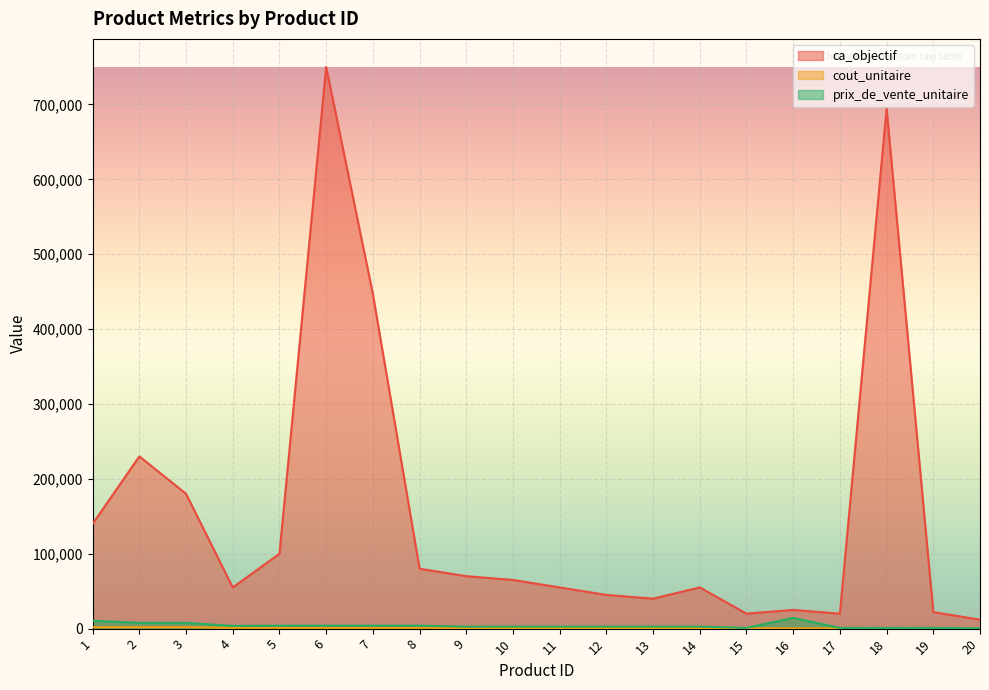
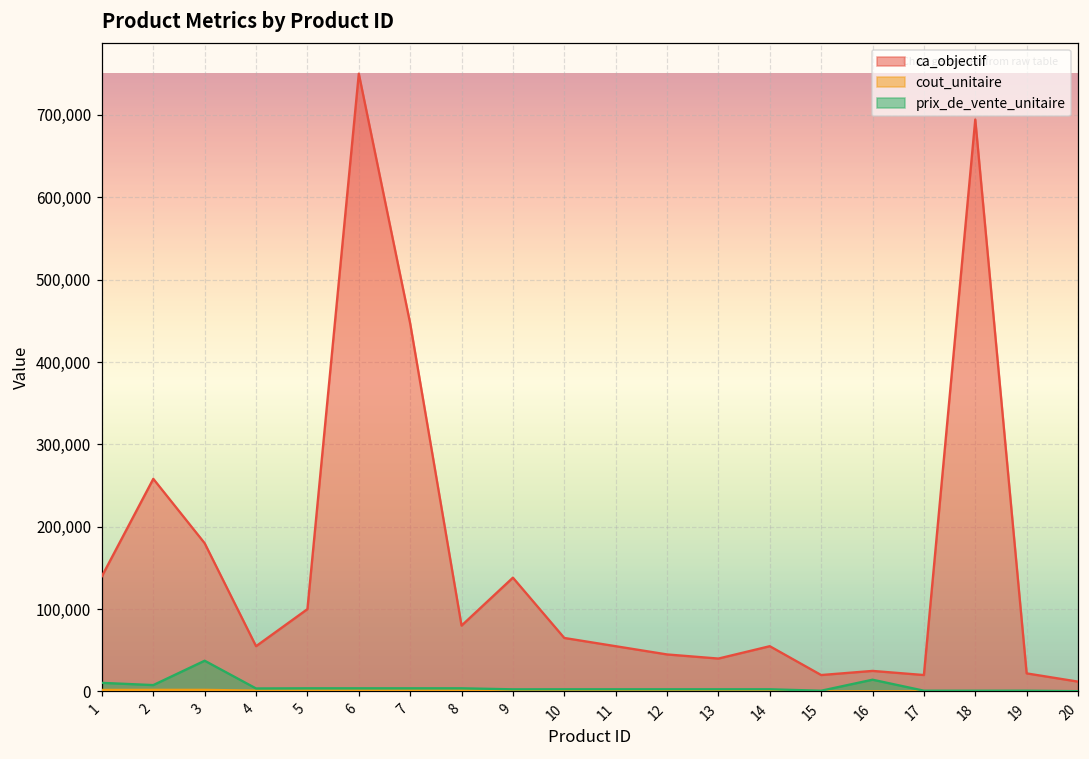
ca_objectif, 2: 230,000 -> 260,000
prix_de_vente_unitaire, 3: 10,000 -> 40,000
ca_objectif, 9: 70,000 -> 140,000
